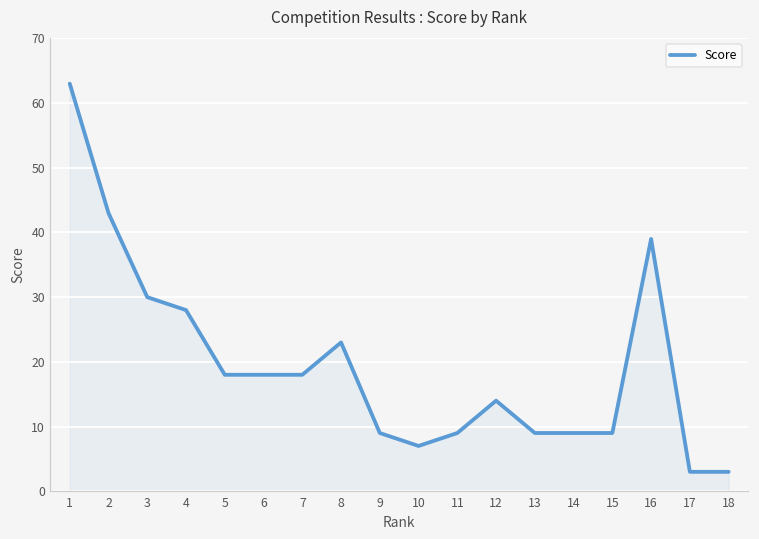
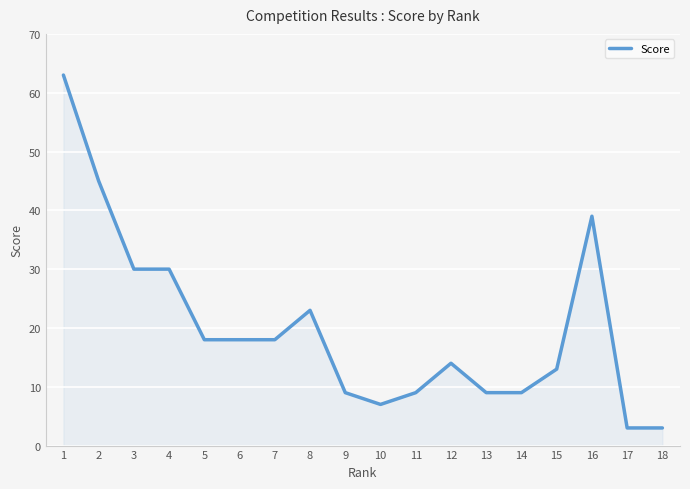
2: 43 -> 45
4: 28 -> 30
15: 9 -> 13
